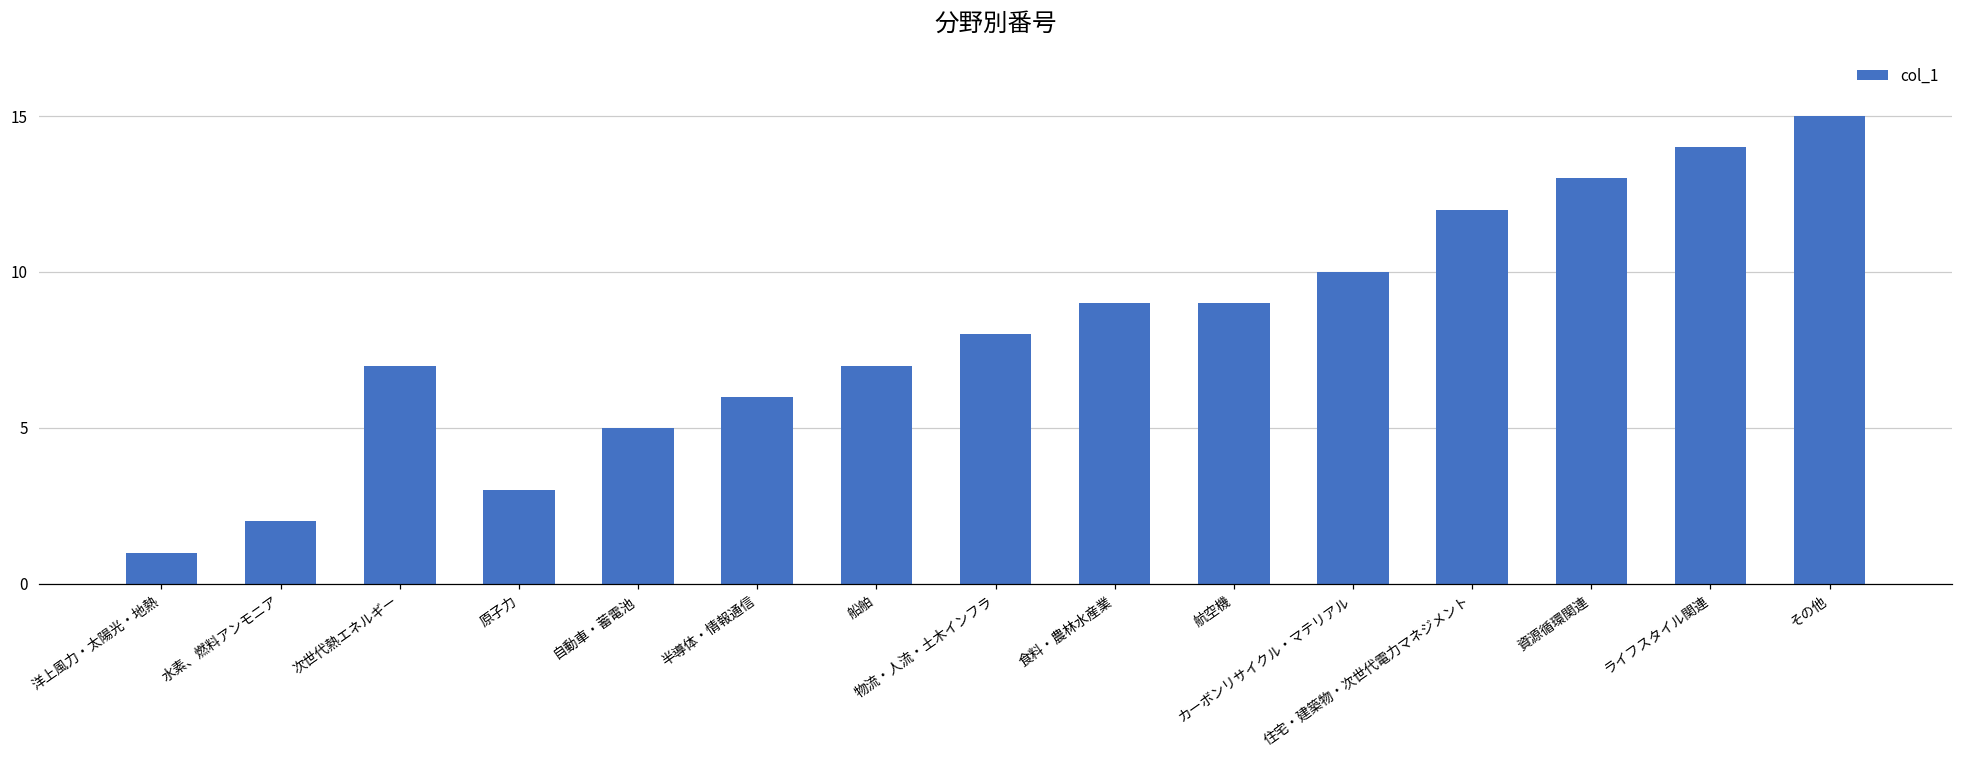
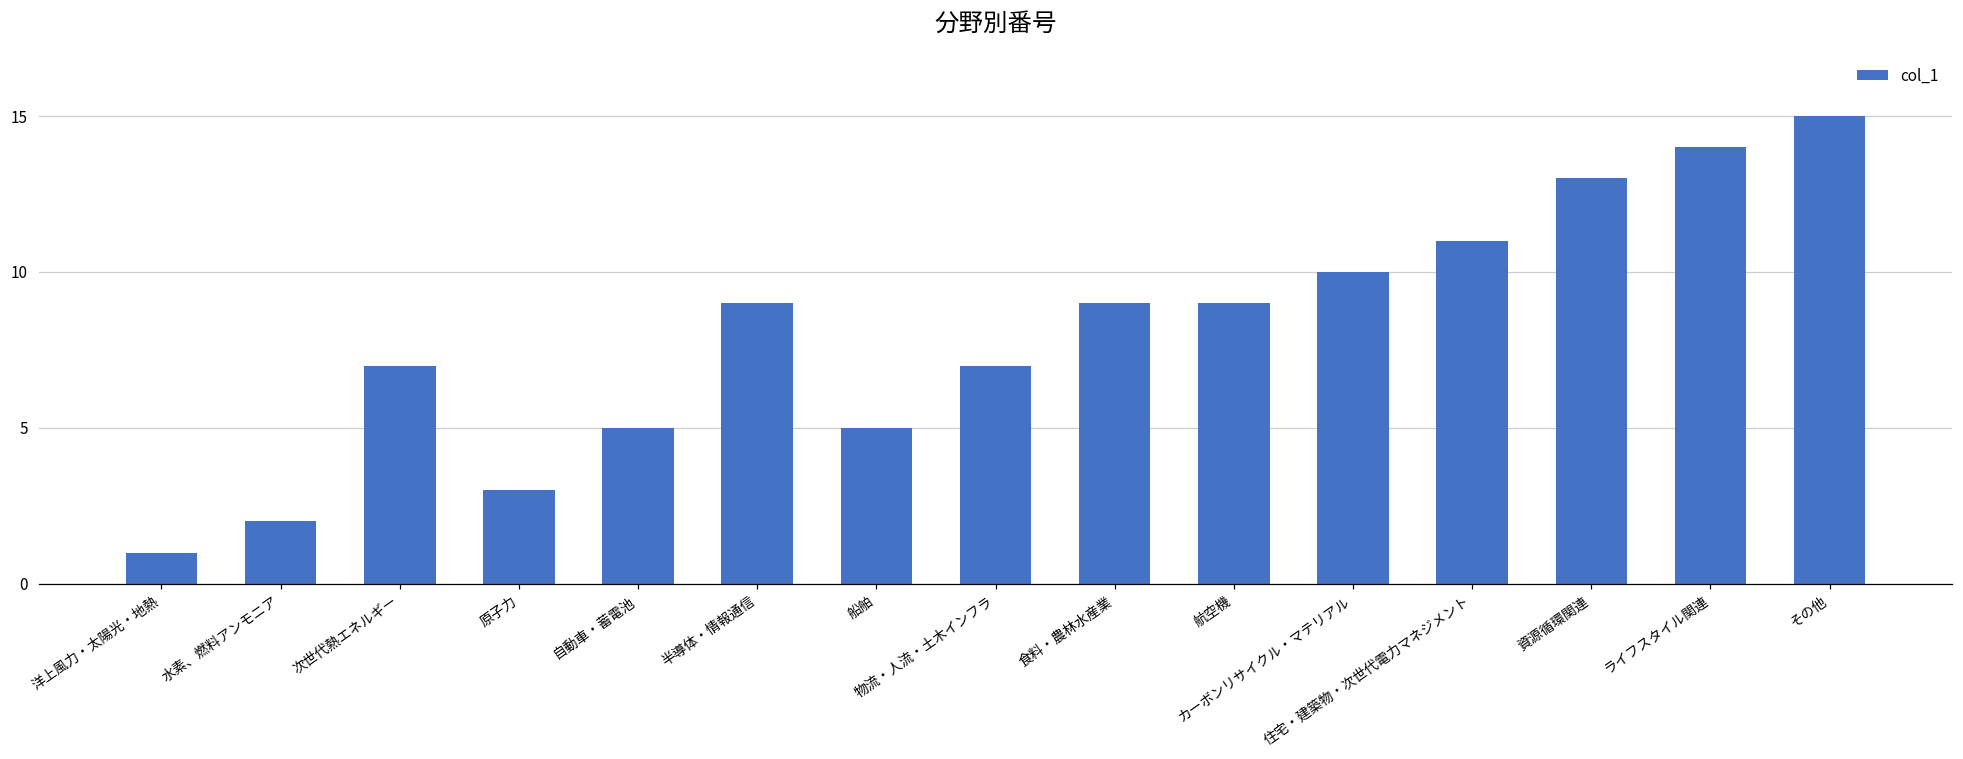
半導体・情報通信: 6 -> 9
船舶: 7 -> 5
物流・人流・土木インフラ: 8 -> 7
住宅・建築物・次世代電力マネジメント: 12 -> 11
